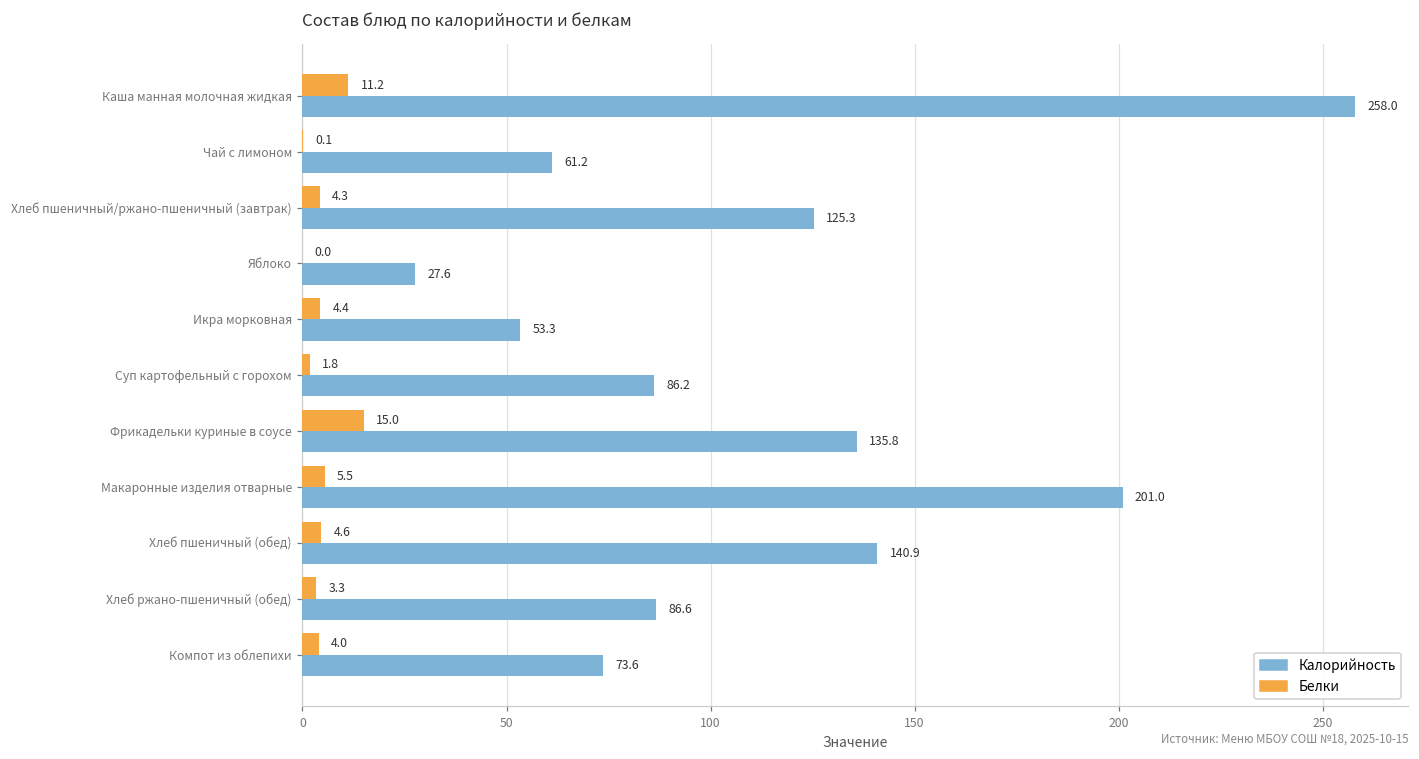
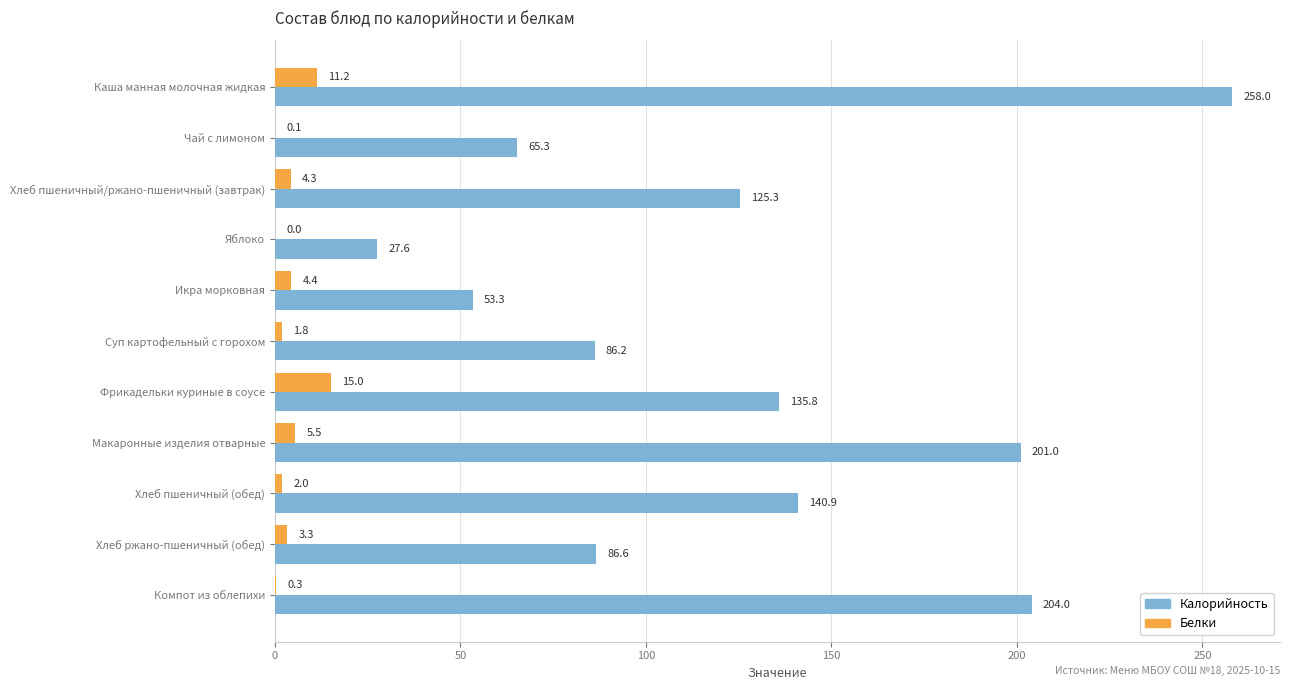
Калорийность, Чай с лимоном: 61.2 -> 65.3
Белки, Хлеб пшеничный (обед): 4.6 -> 2.0
Белки, Компот из облепихи: 4.0 -> 0.3
Калорийность, Компот из облепихи: 73.6 -> 204.0
